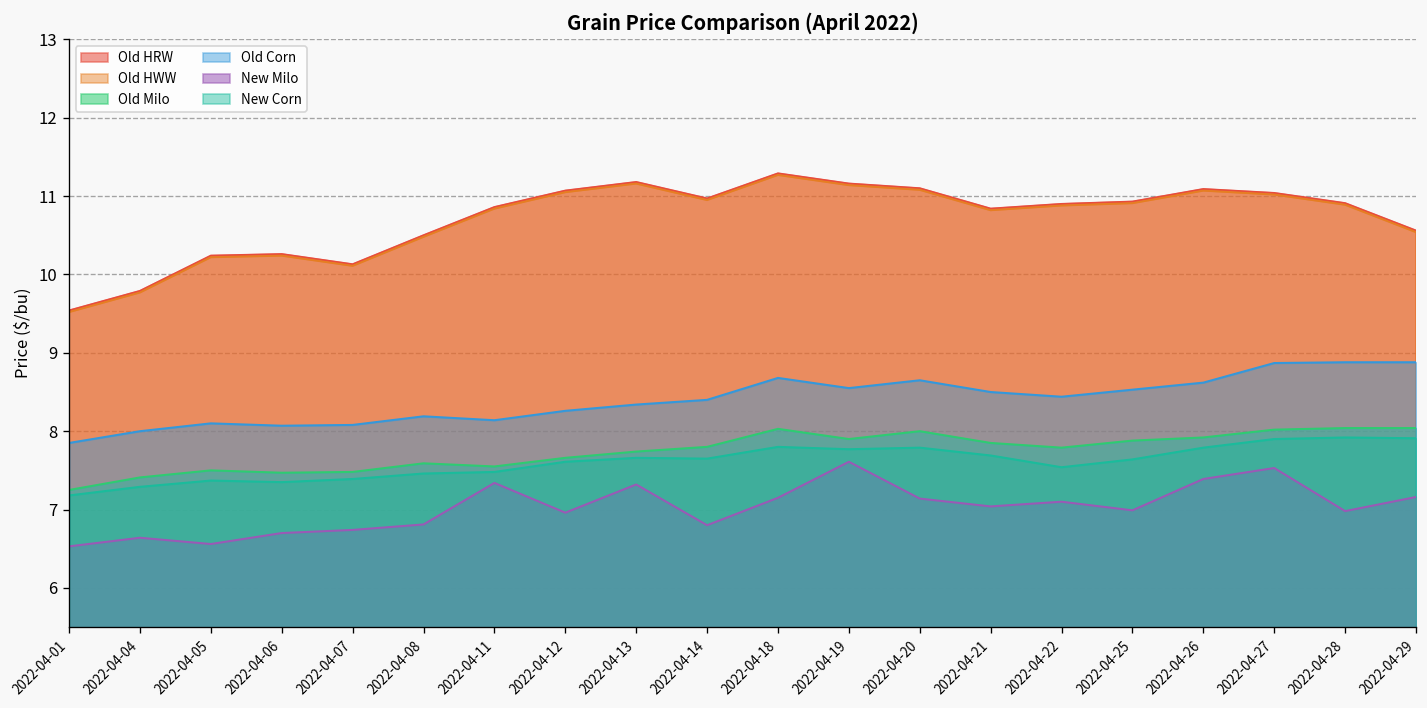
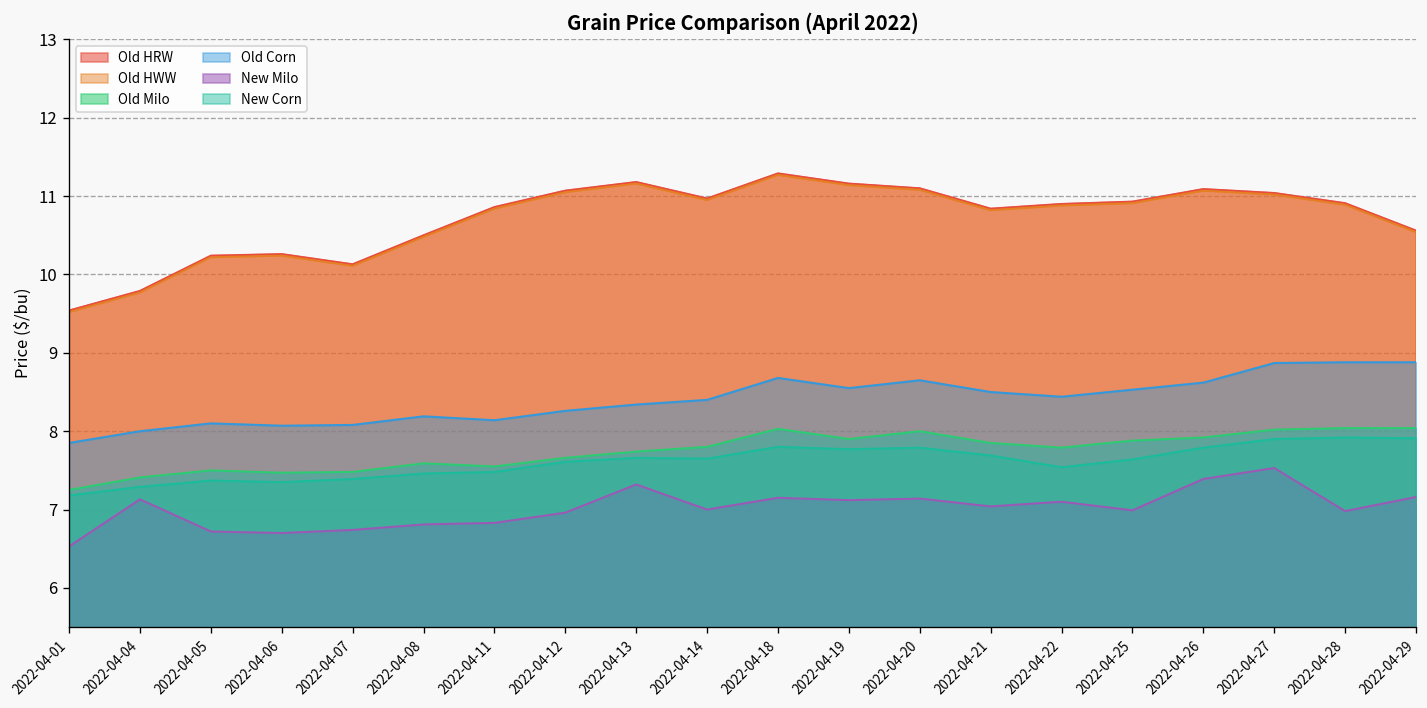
New Milo, 2022-04-04: 6.6 -> 7.1
New Milo, 2022-04-05: 6.6 -> 6.7
New Milo, 2022-04-11: 7.3 -> 6.8
New Milo, 2022-04-14: 6.8 -> 7.0
New Milo, 2022-04-19: 7.6 -> 7.1
